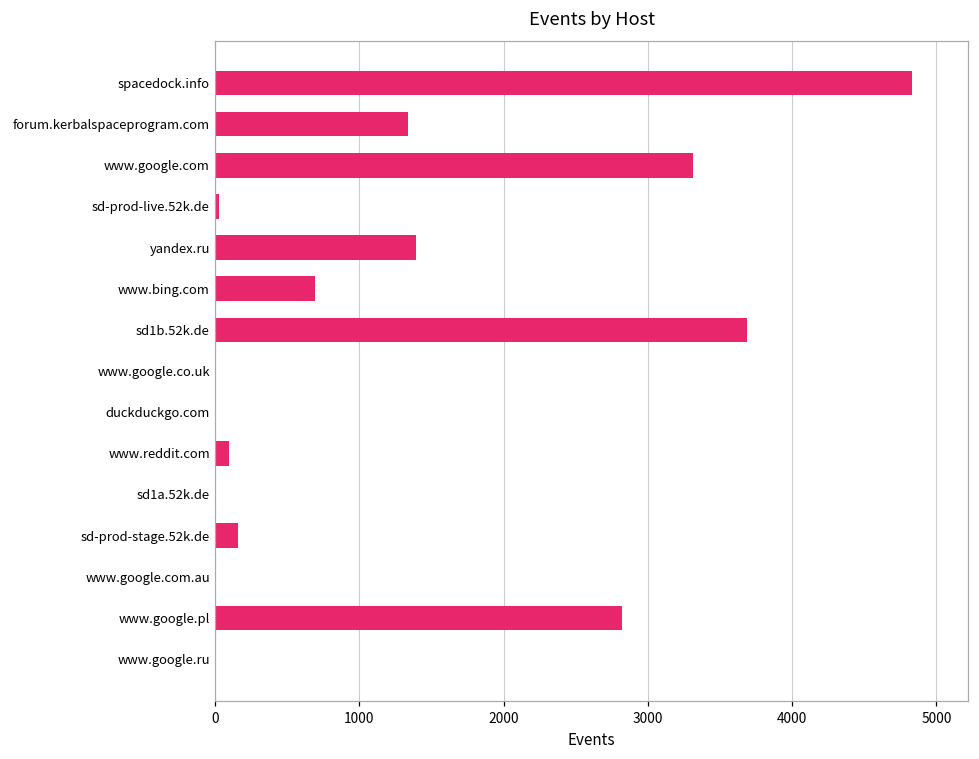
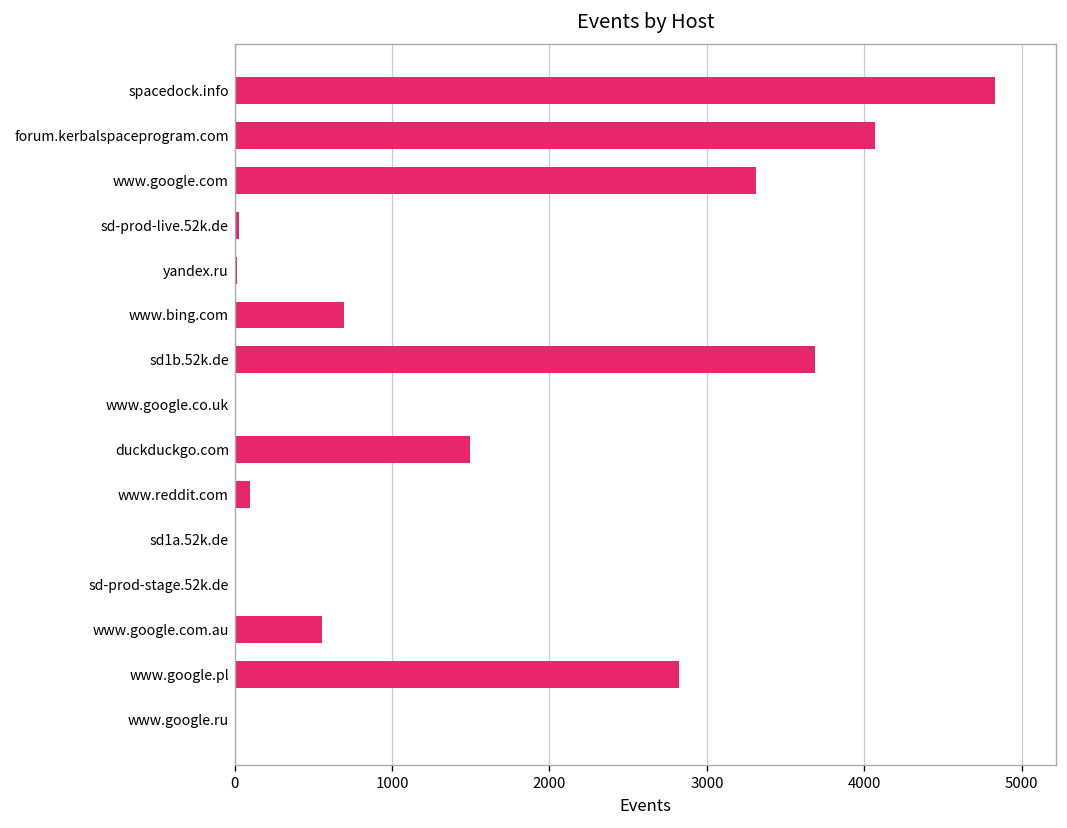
forum.kerbalspaceprogram.com: 1340 -> 4070
yandex.ru: 1390 -> 20
duckduckgo.com: 10 -> 1500
sd-prod-stage.52k.de: 160 -> 10
www.google.com.au: 0 -> 550
